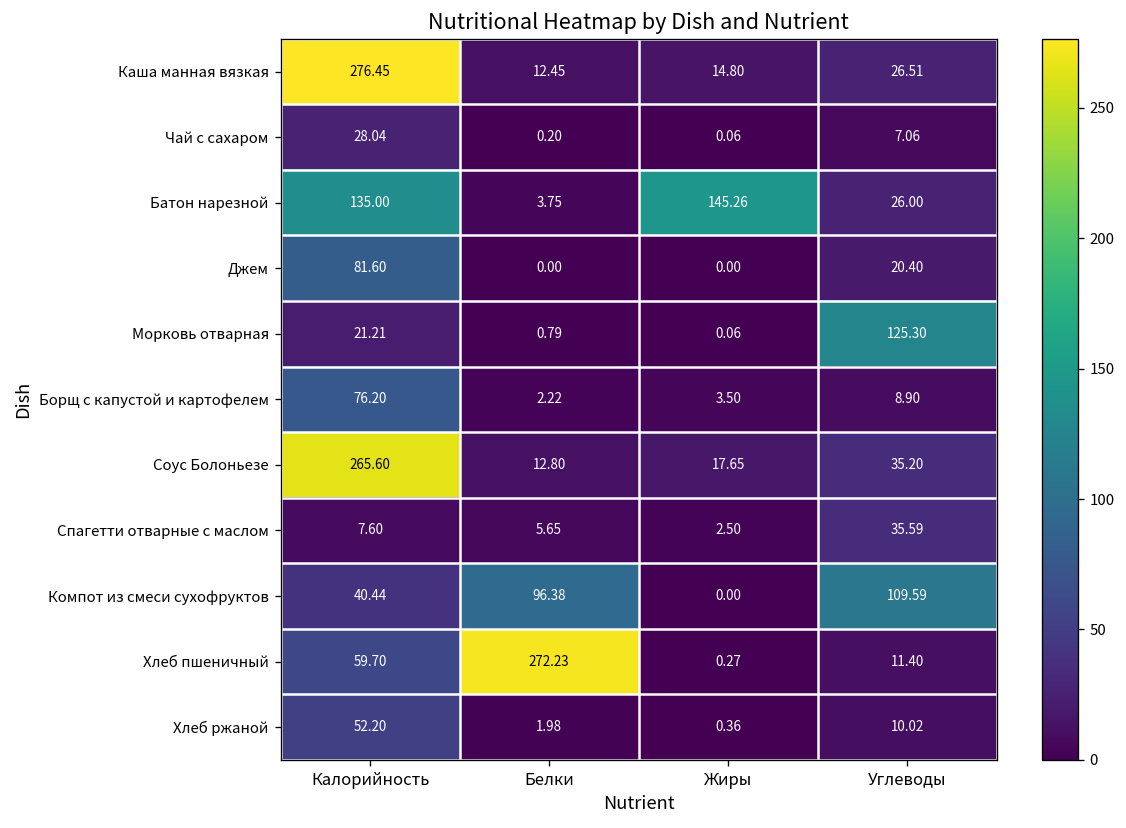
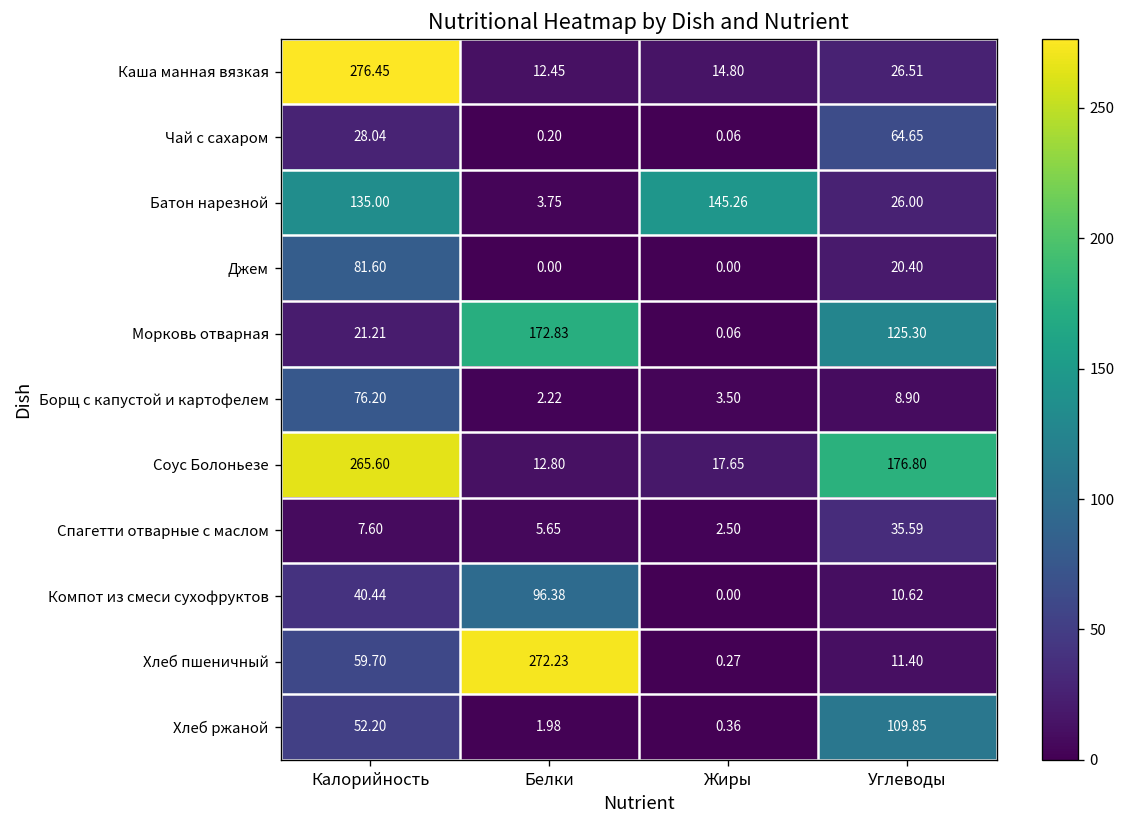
Чай с сахаром, Углеводы: 7.06 -> 64.65
Морковь отварная, Белки: 0.79 -> 172.83
Соус Болоньезе, Углеводы: 35.20 -> 176.80
Компот из смеси сухофруктов, Углеводы: 109.59 -> 10.62
Хлеб ржаной, Углеводы: 10.02 -> 109.85
